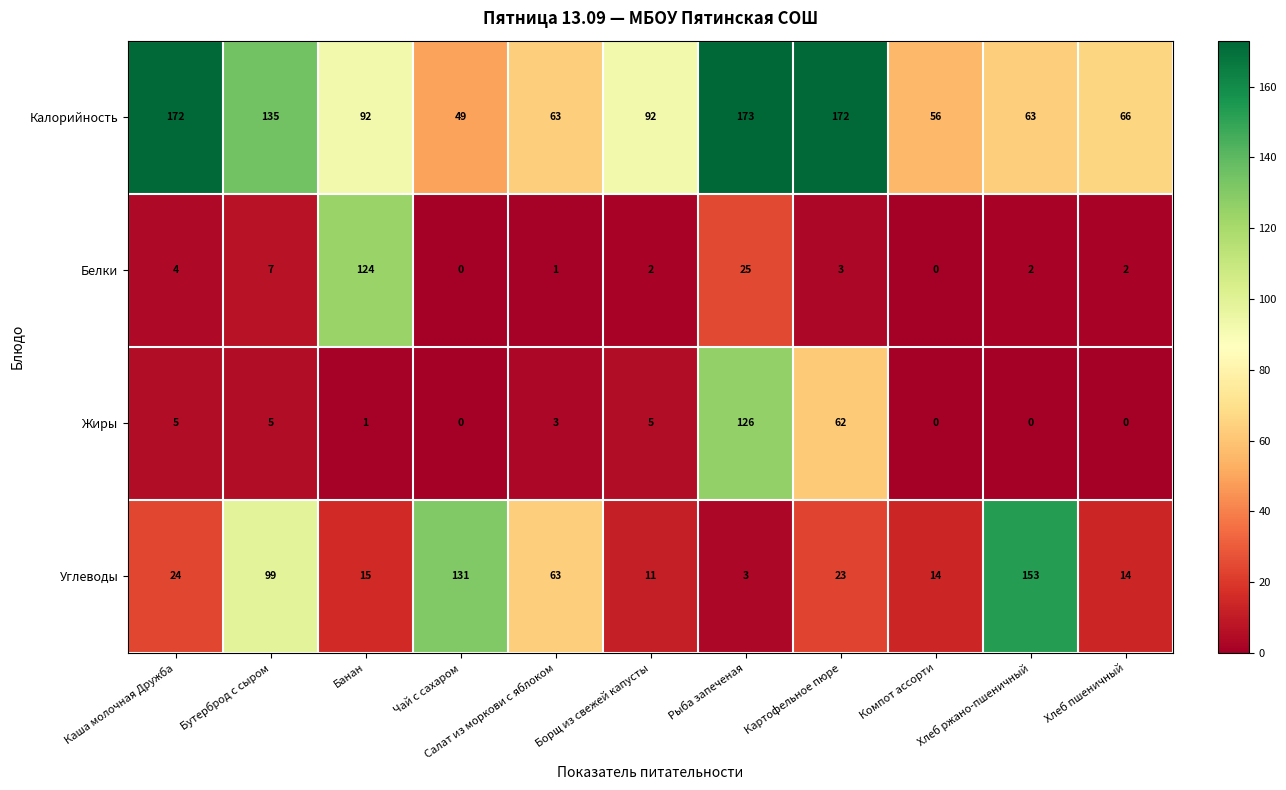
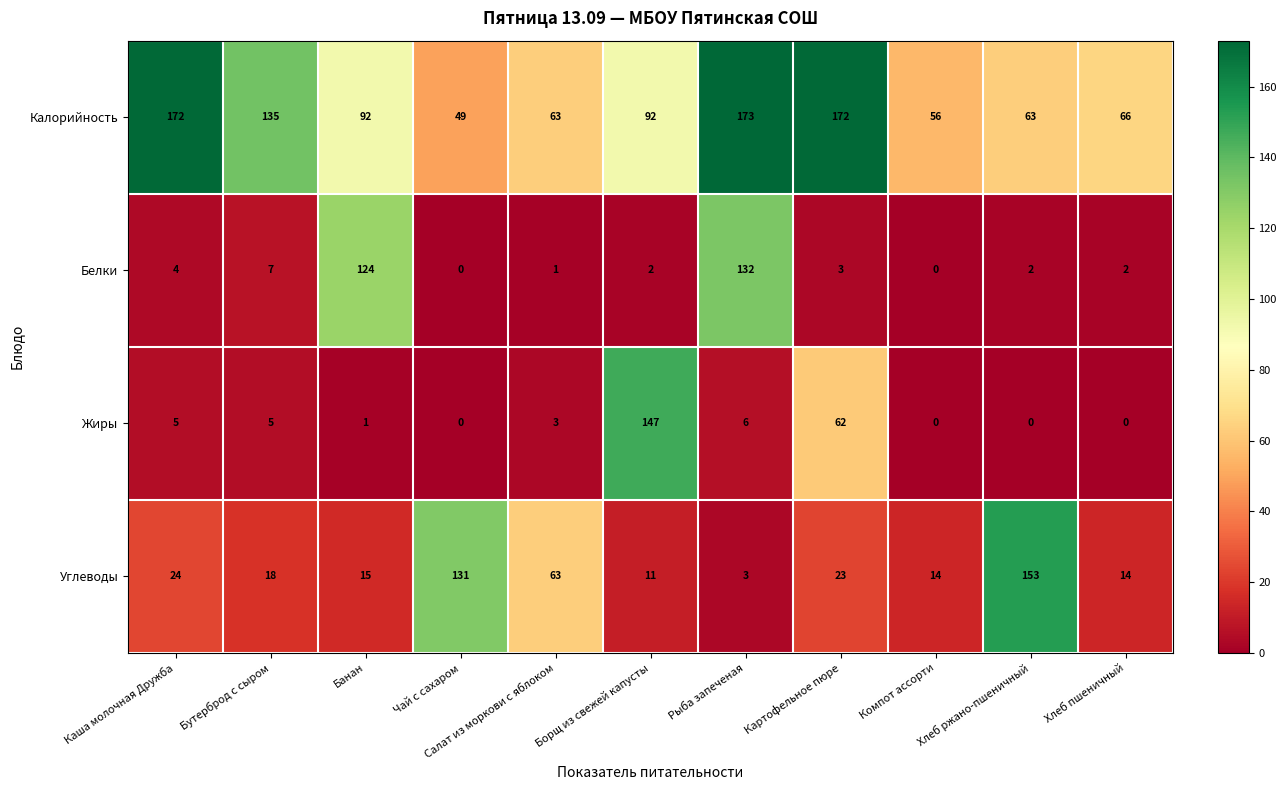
Белки, Рыба запеченая: 25 -> 132
Жиры, Борщ из свежей капусты: 5 -> 147
Жиры, Рыба запеченая: 126 -> 6
Углеводы, Бутерброд с сыром: 99 -> 18
